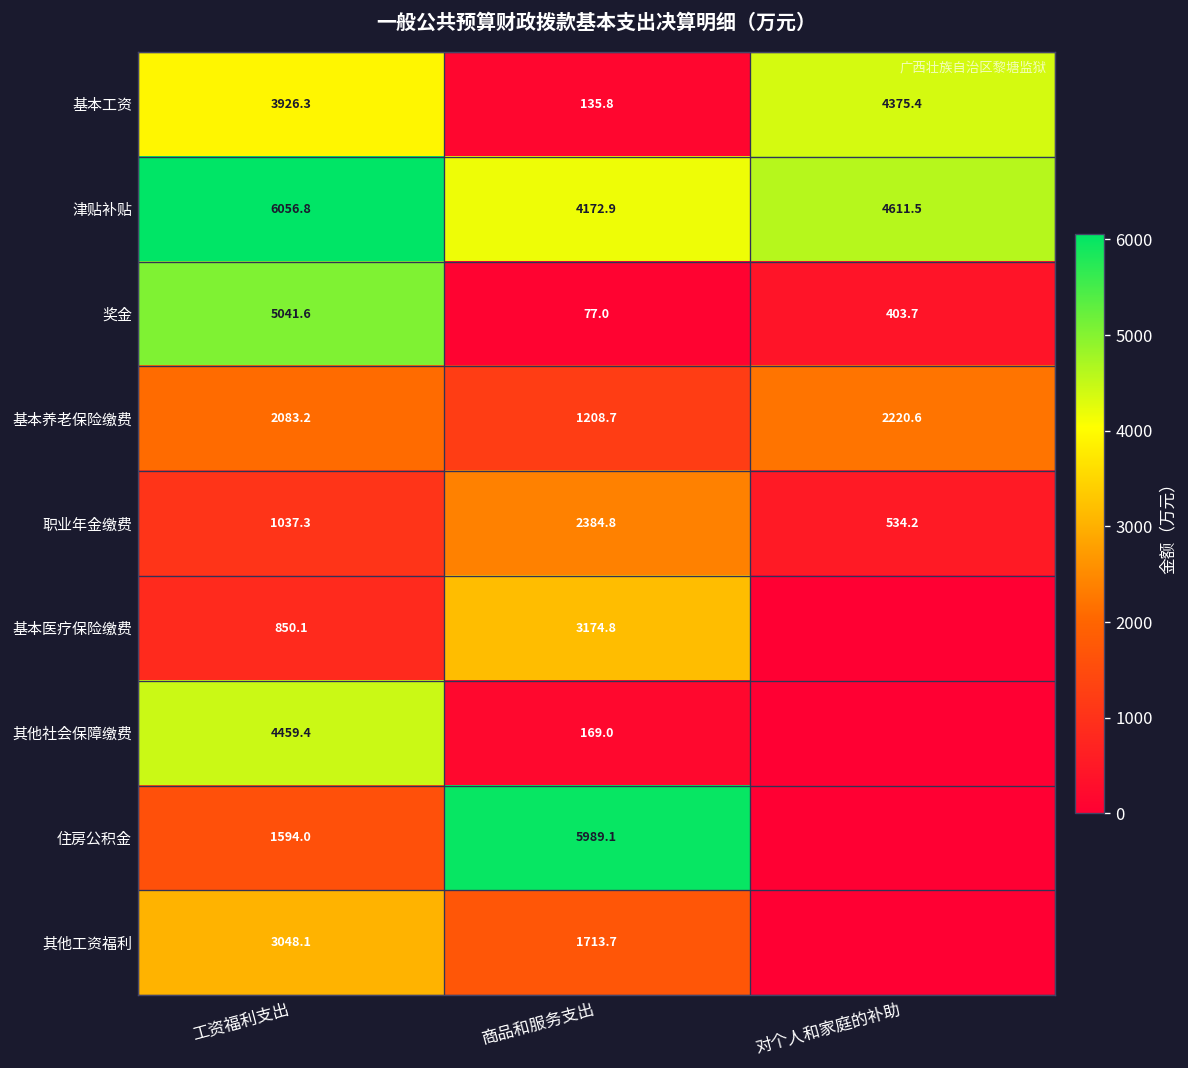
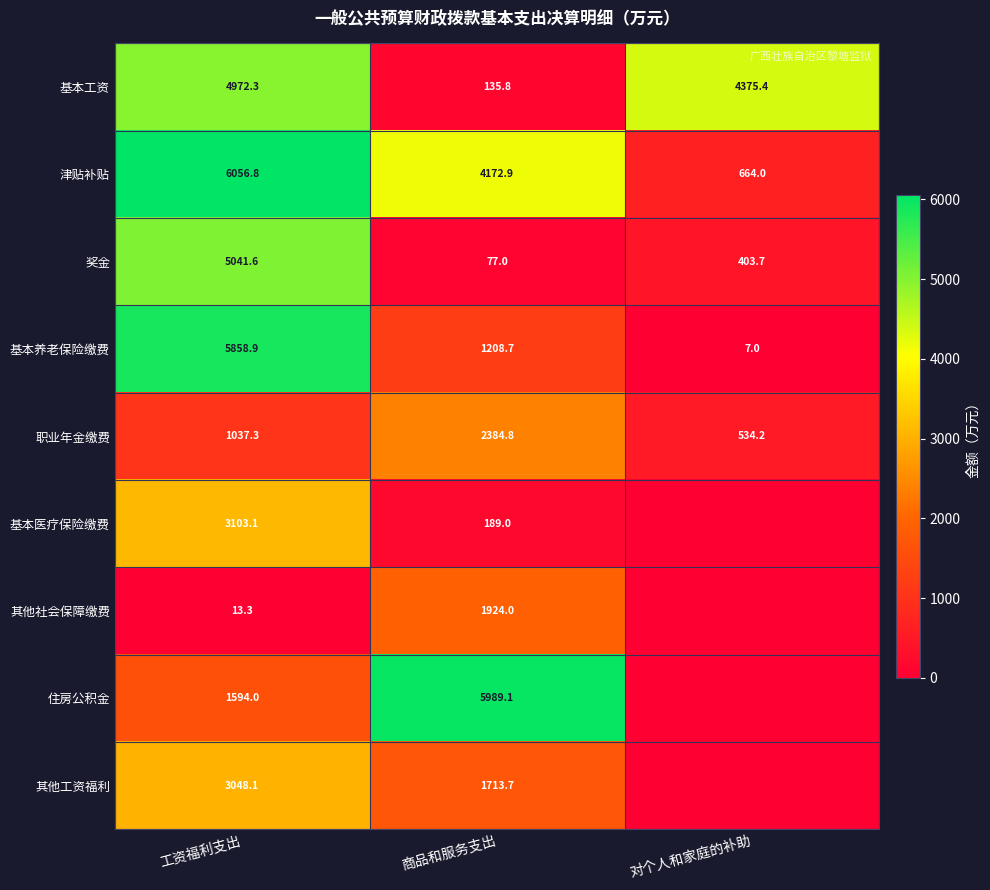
基本工资, 工资福利支出: 3926.3 -> 4972.3
津贴补贴, 对个人和家庭的补助: 4611.5 -> 664.0
基本养老保险缴费, 工资福利支出: 2083.2 -> 5858.9
基本养老保险缴费, 对个人和家庭的补助: 2220.6 -> 7.0
基本医疗保险缴费, 工资福利支出: 850.1 -> 3103.1
基本医疗保险缴费, 商品和服务支出: 3174.8 -> 189.0
其他社会保障缴费, 工资福利支出: 4459.4 -> 13.3
其他社会保障缴费, 商品和服务支出: 169.0 -> 1924.0
